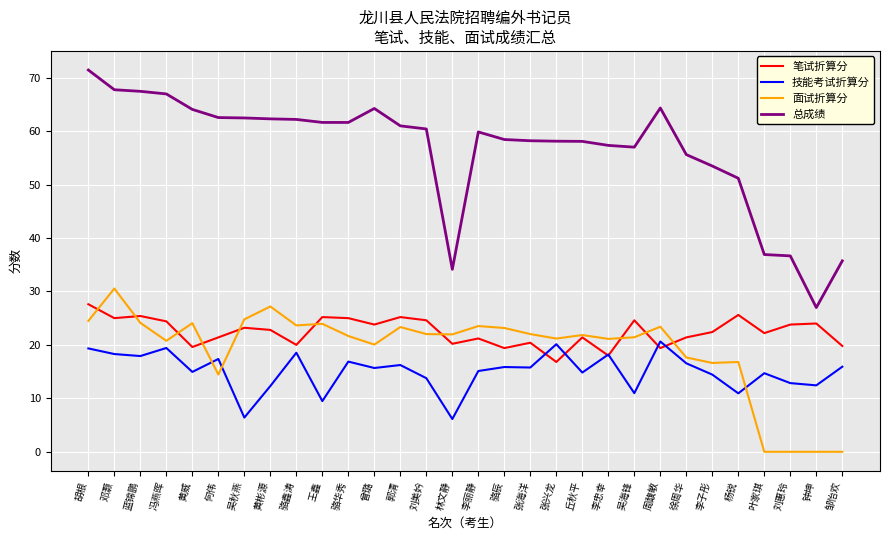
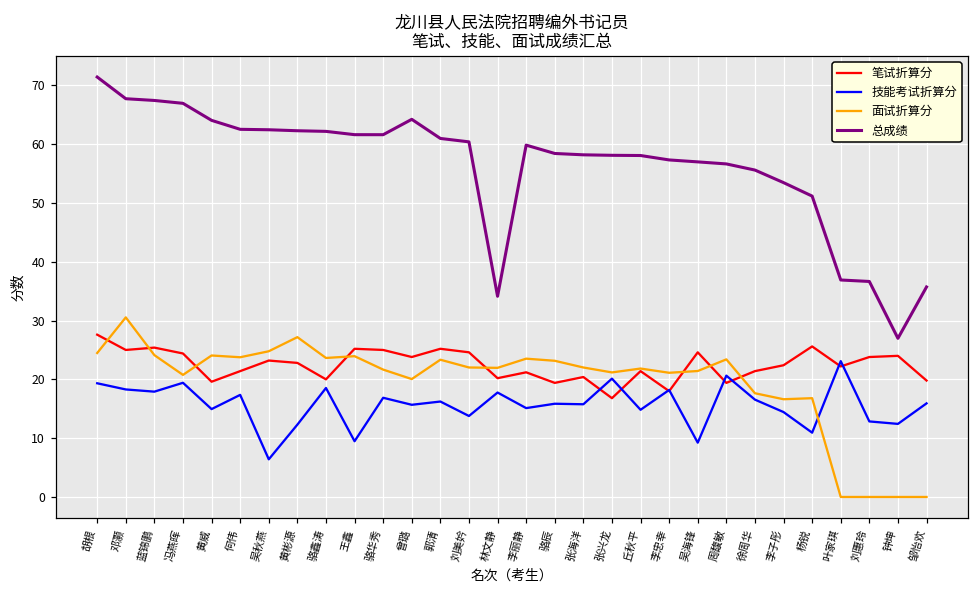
面试折算分, 何伟: 14 -> 24
技能考试折算分, 林文静: 6 -> 18
技能考试折算分, 吴海锋: 11 -> 9
总成绩, 周馥敏: 64 -> 57
技能考试折算分, 叶家琪: 15 -> 23
